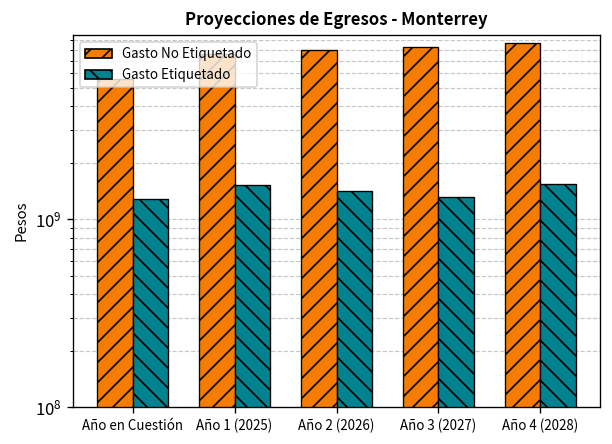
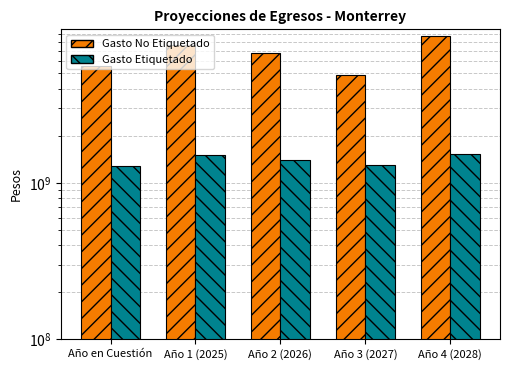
Gasto No Etiquetado, Año 2 (2026): 8000000000 -> 7000000000
Gasto No Etiquetado, Año 3 (2027): 8000000000 -> 4900000000
